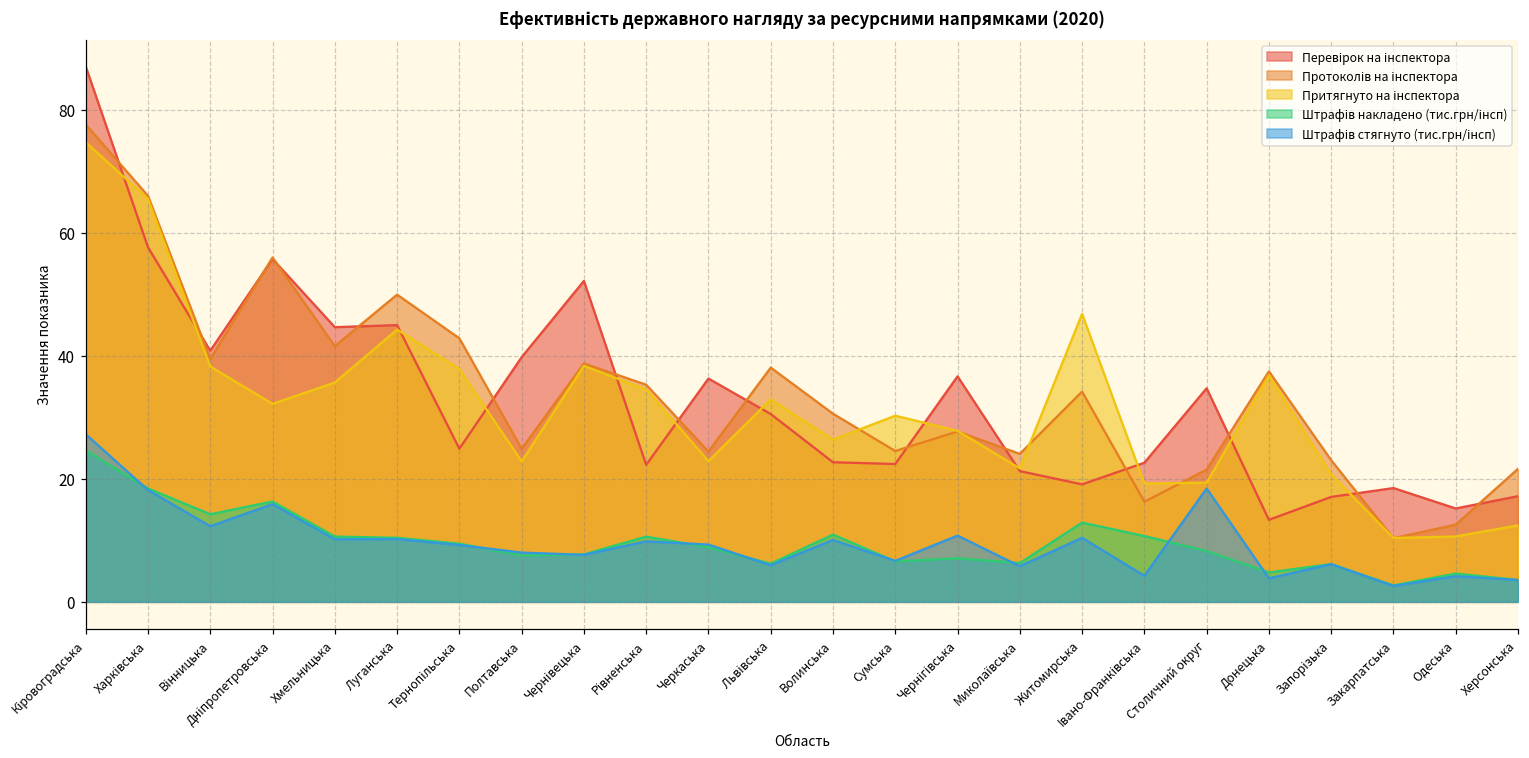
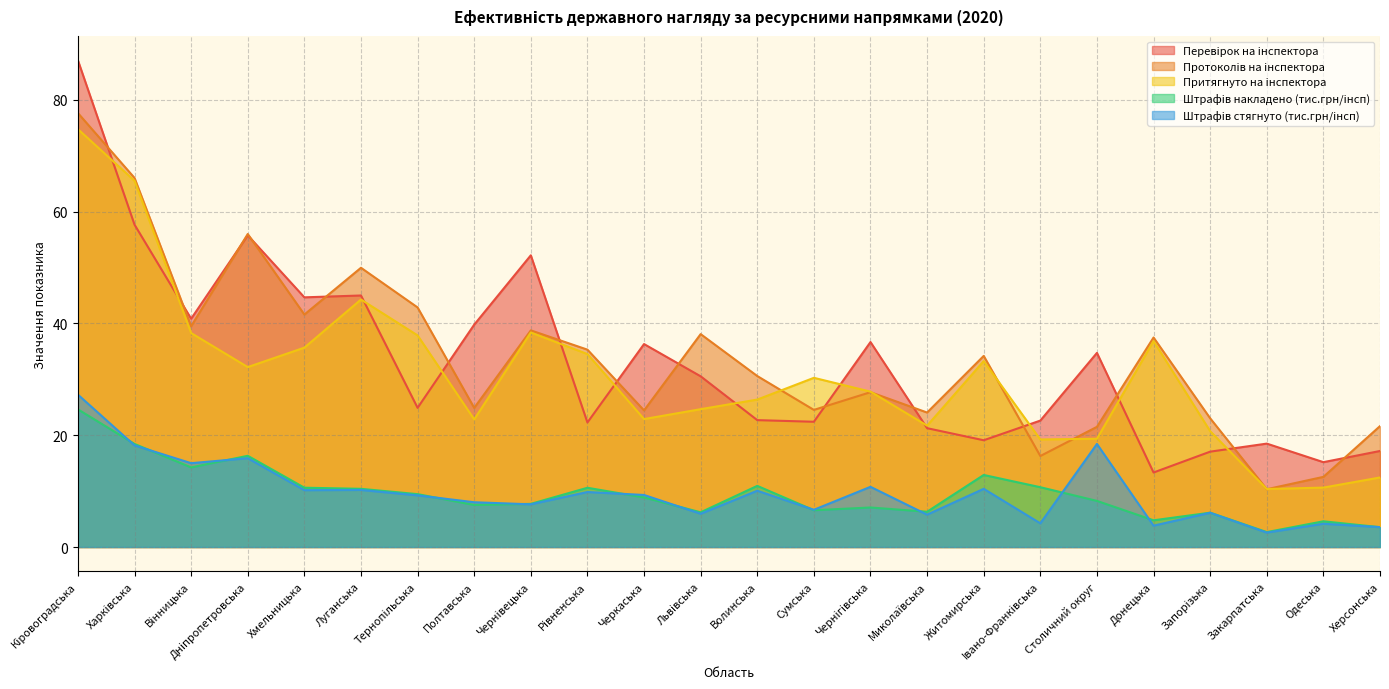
Штрафів стягнуто (тис.грн/інсп), Вінницька: 12 -> 15
Притягнуто на інспектора, Львівська: 33 -> 25
Притягнуто на інспектора, Житомирська: 47 -> 33
